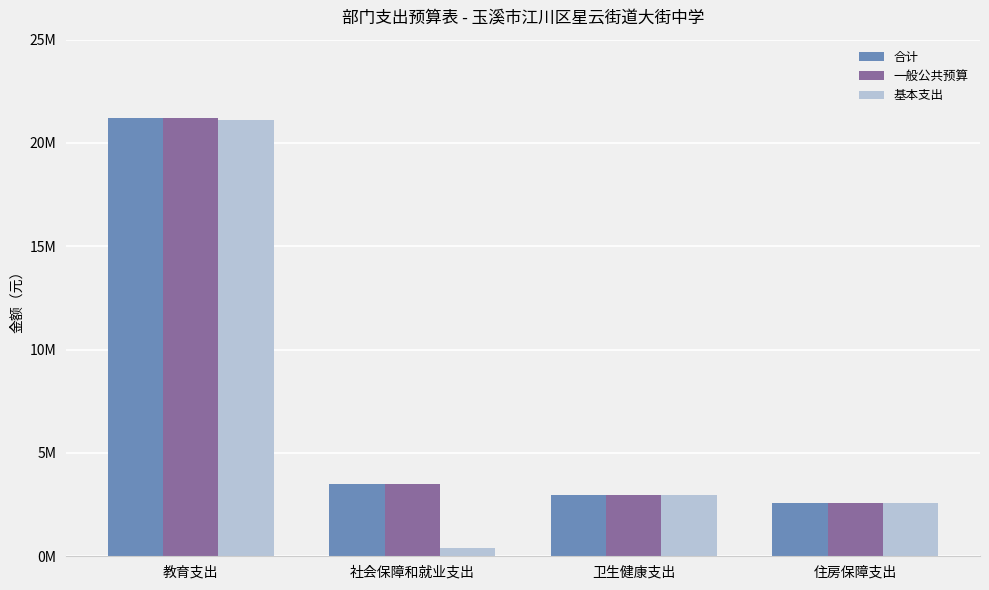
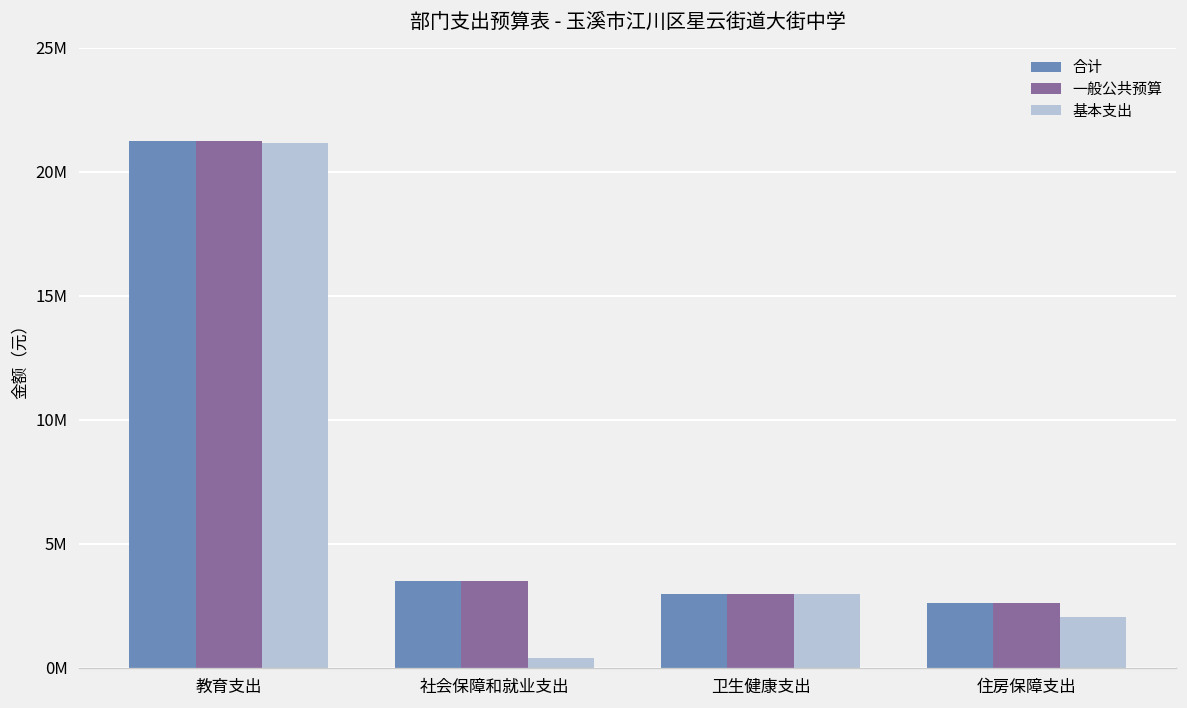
基本支出, 住房保障支出: 2600000 -> 2000000
